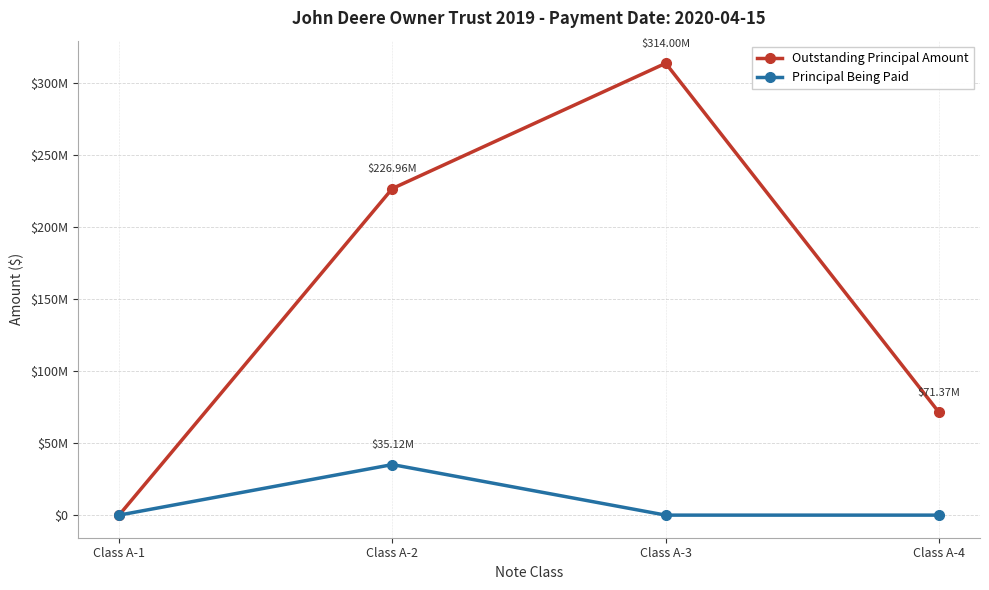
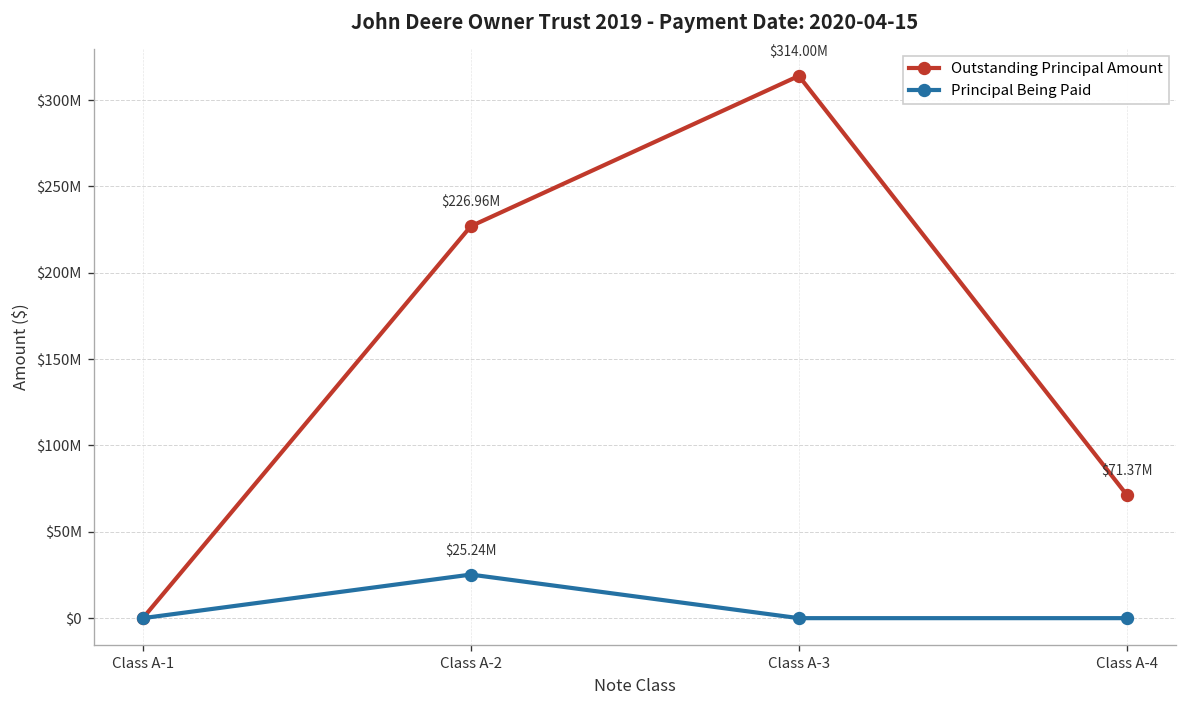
Principal Being Paid, Class A-2: $35.12M -> $25.24M
